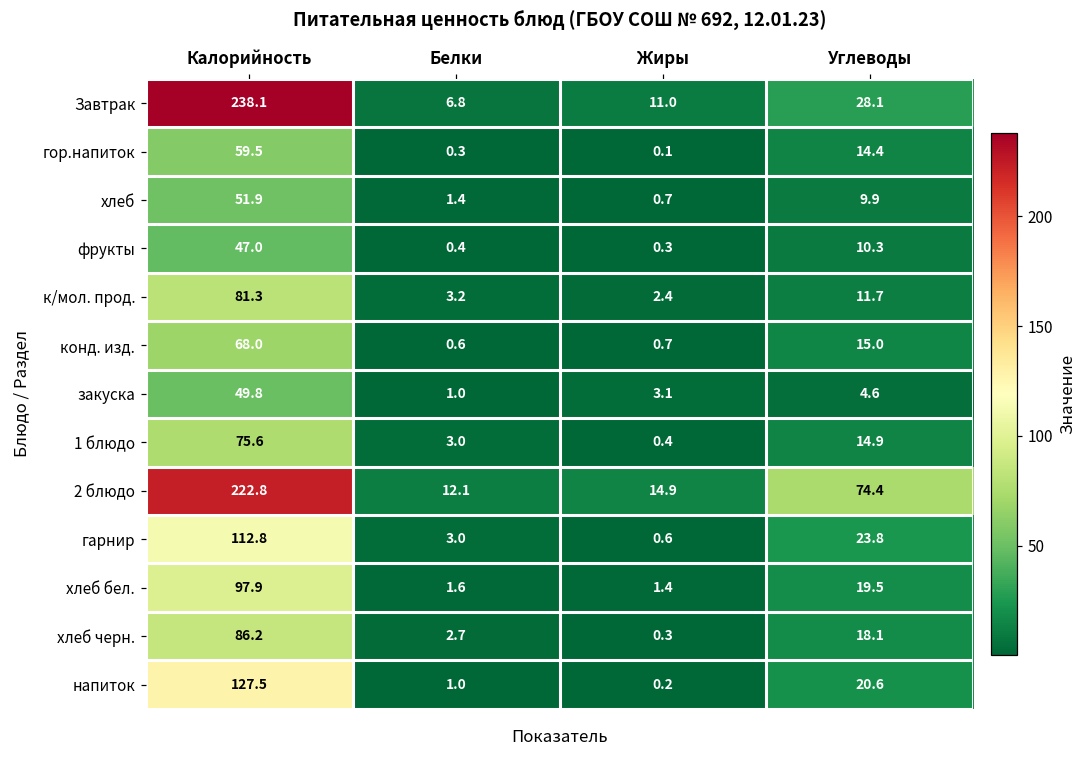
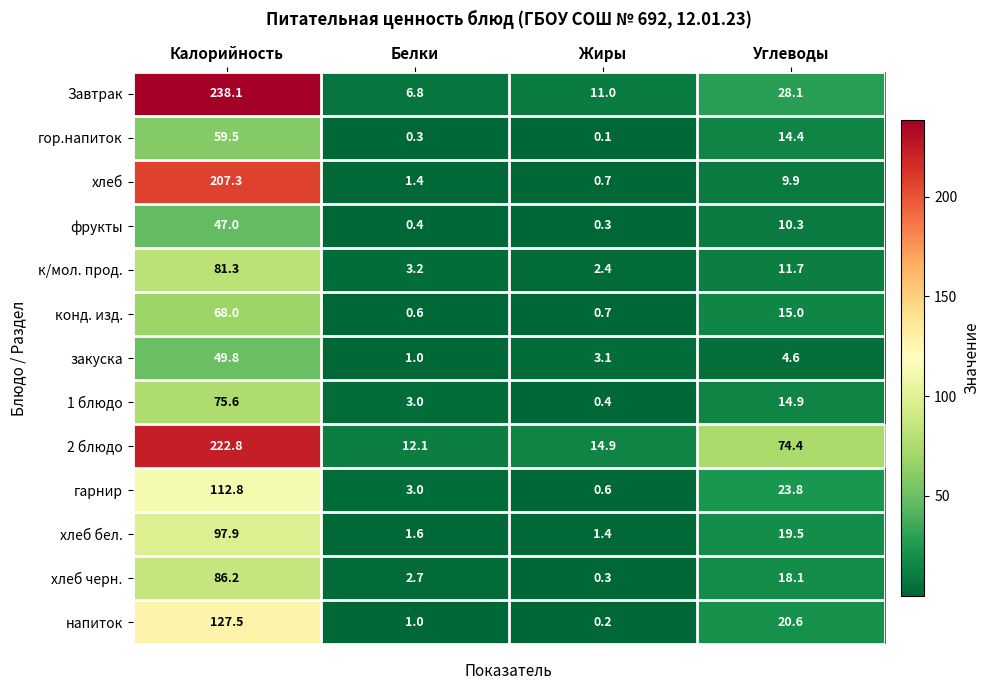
хлеб, Калорийность: 51.9 -> 207.3
